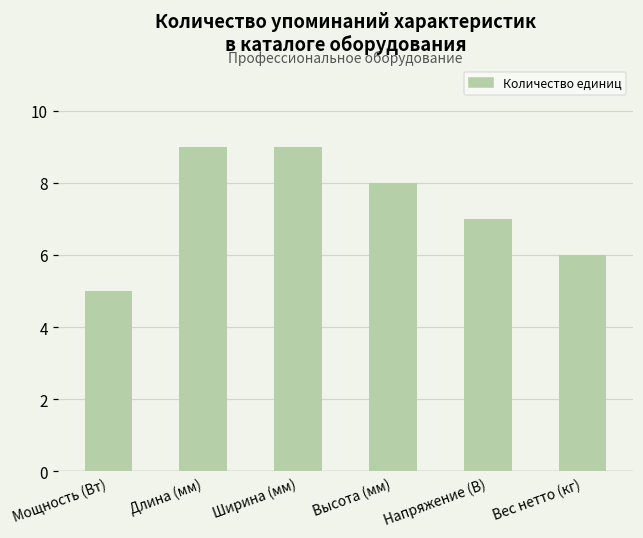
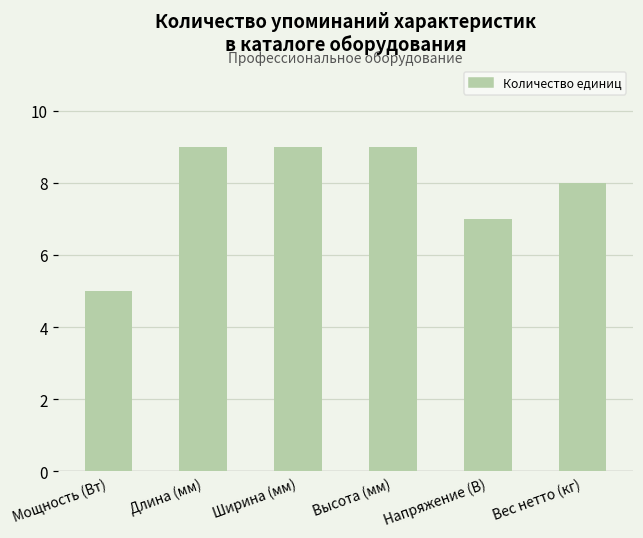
Высота (мм): 8 -> 9
Вес нетто (кг): 6 -> 8
